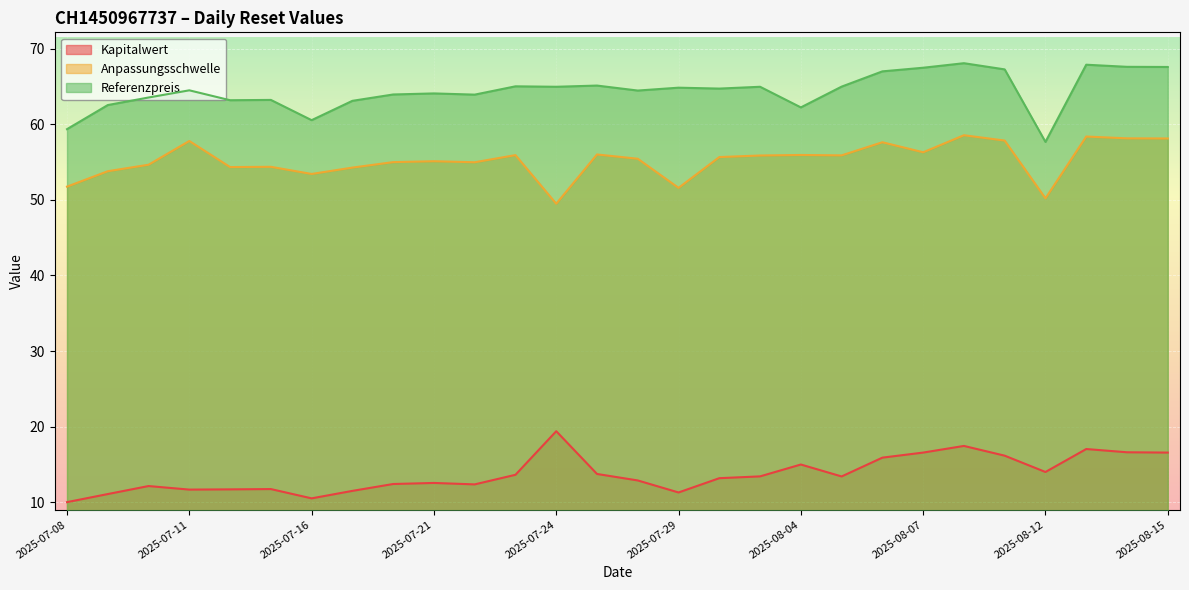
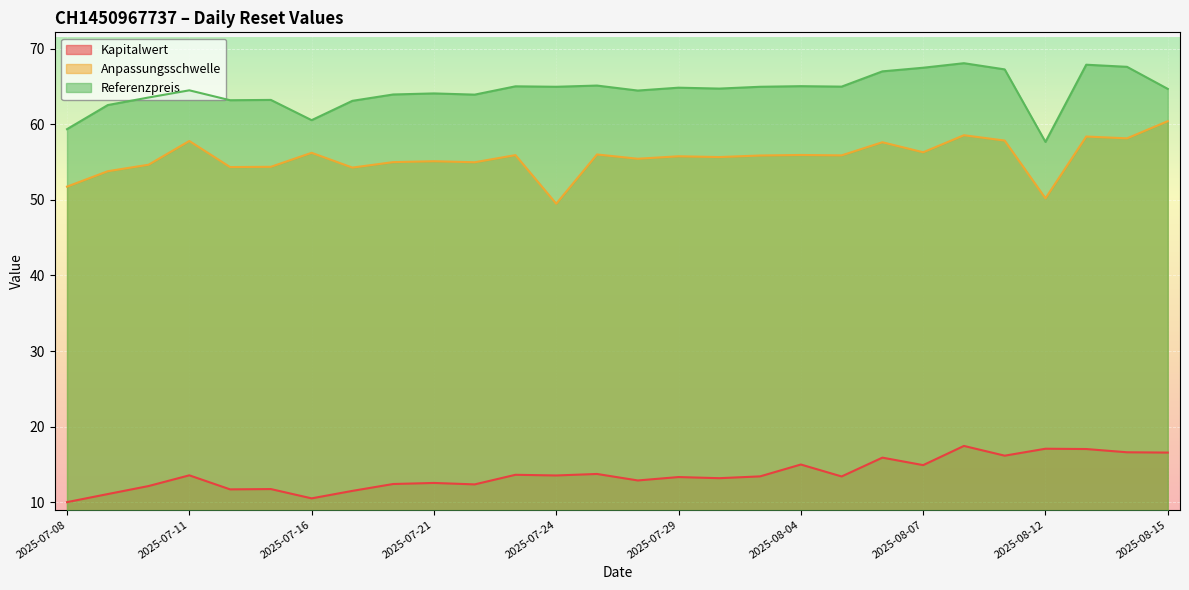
Kapitalwert, 2025-07-11: 12 -> 14
Anpassungsschwelle, 2025-07-16: 53 -> 56
Kapitalwert, 2025-07-24: 19 -> 14
Kapitalwert, 2025-07-29: 11 -> 13
Anpassungsschwelle, 2025-07-29: 52 -> 56
Referenzpreis, 2025-08-04: 62 -> 65
Kapitalwert, 2025-08-07: 17 -> 15
Kapitalwert, 2025-08-12: 14 -> 17
Anpassungsschwelle, 2025-08-15: 58 -> 60
Referenzpreis, 2025-08-15: 68 -> 65
